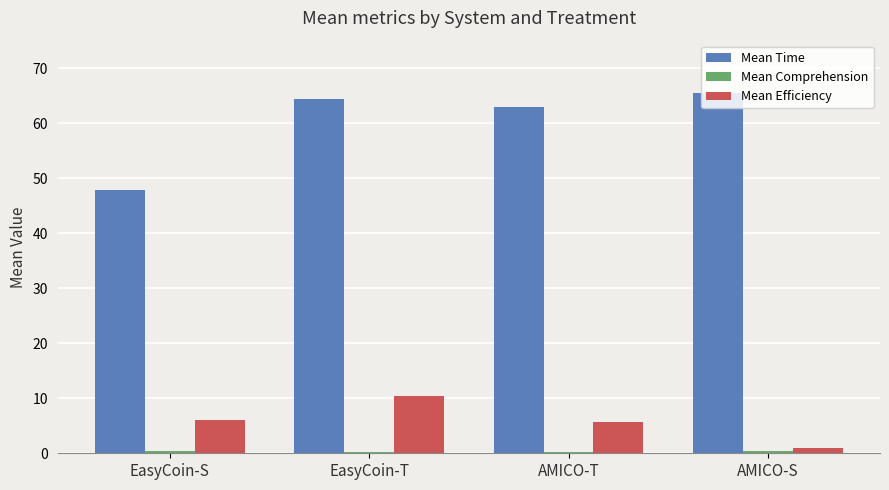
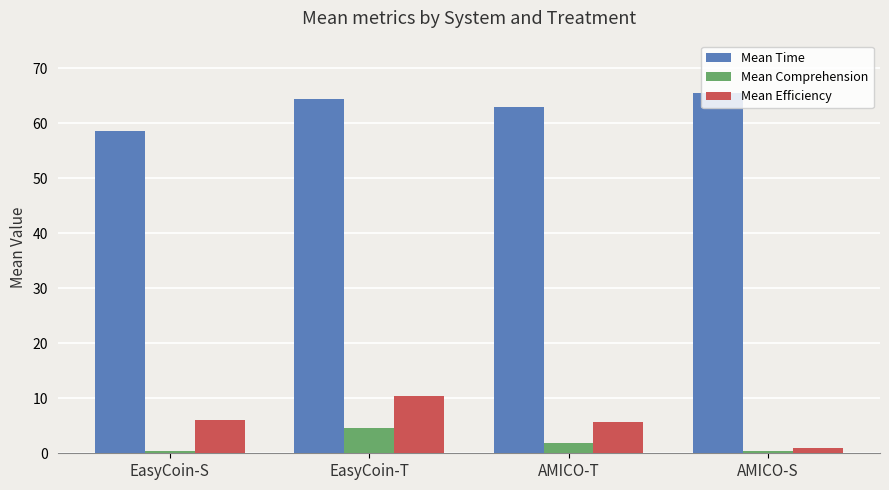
Mean Time, EasyCoin-S: 48 -> 59
Mean Comprehension, EasyCoin-T: 0 -> 5
Mean Comprehension, AMICO-T: 0 -> 2
